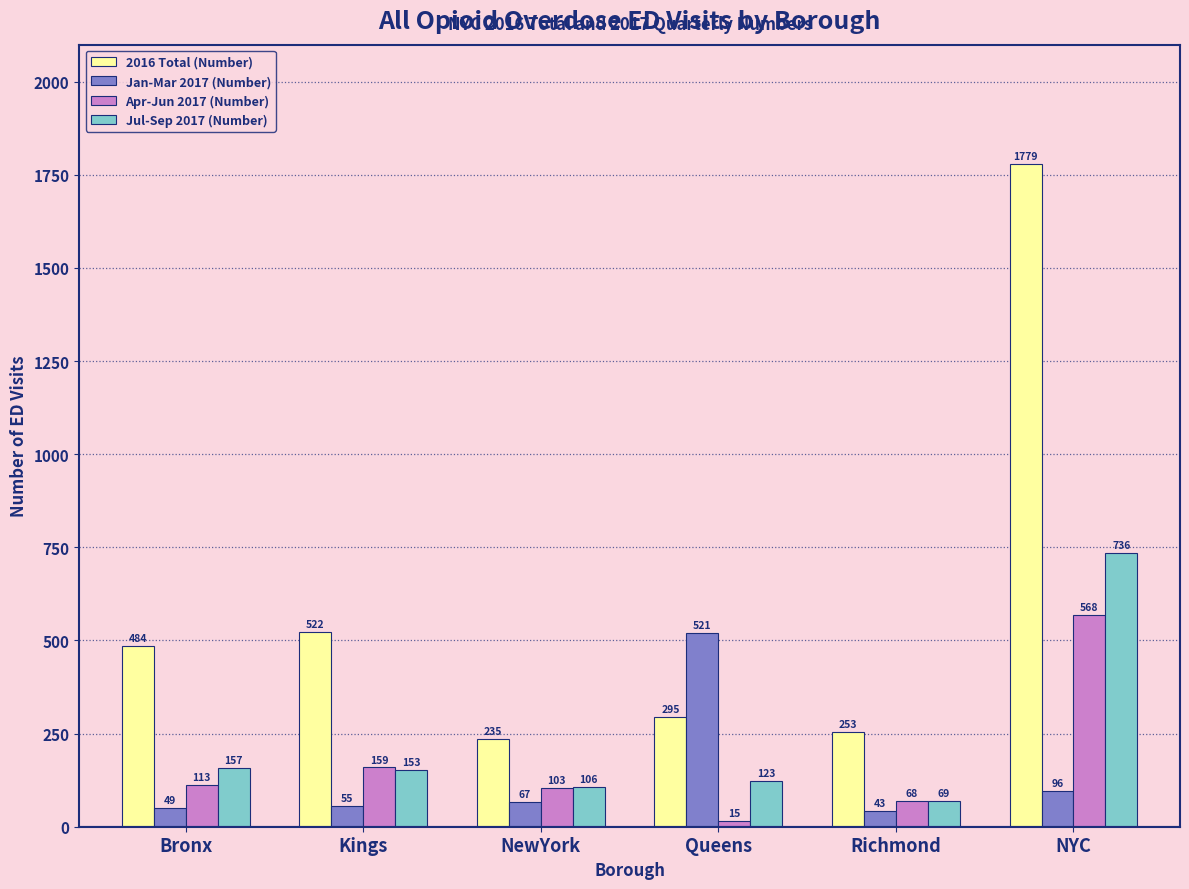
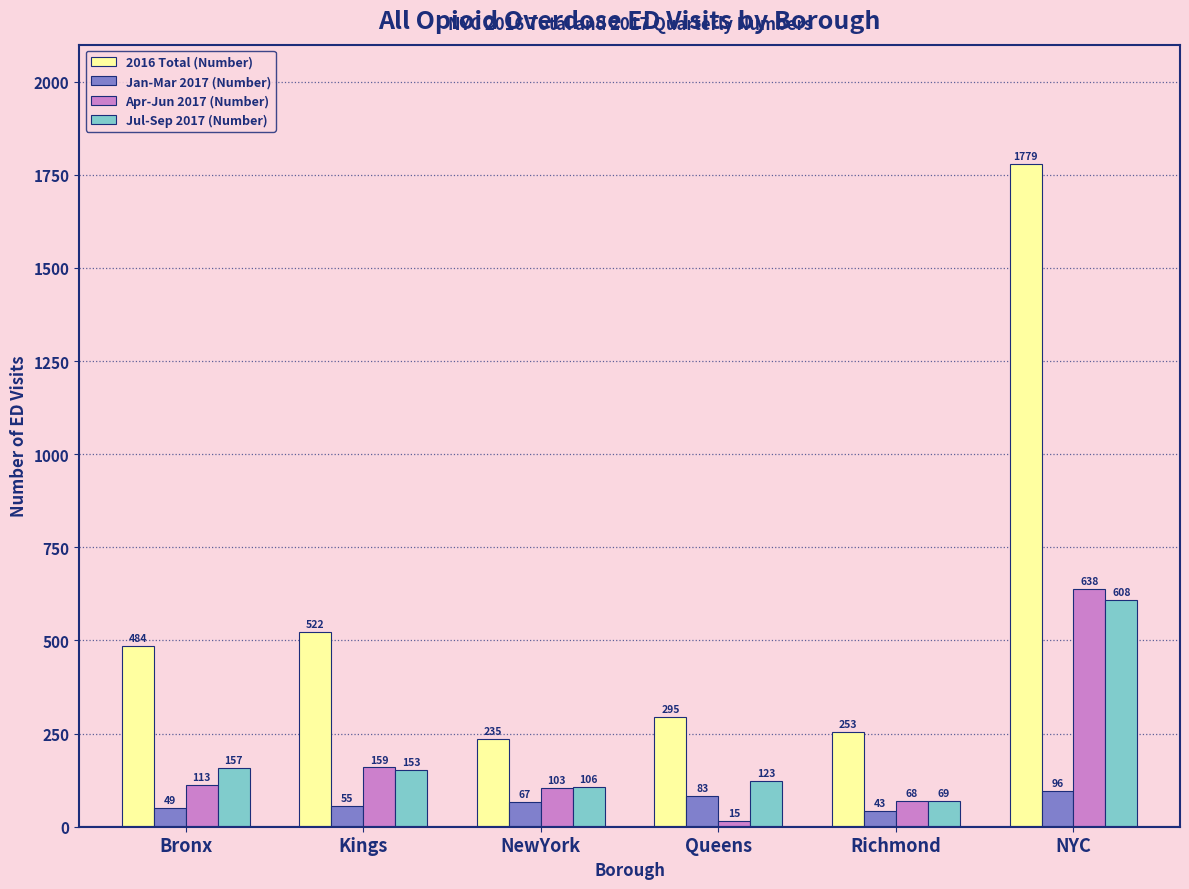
Jan-Mar 2017 (Number), Queens: 521 -> 83
Apr-Jun 2017 (Number), NYC: 568 -> 638
Jul-Sep 2017 (Number), NYC: 736 -> 608
